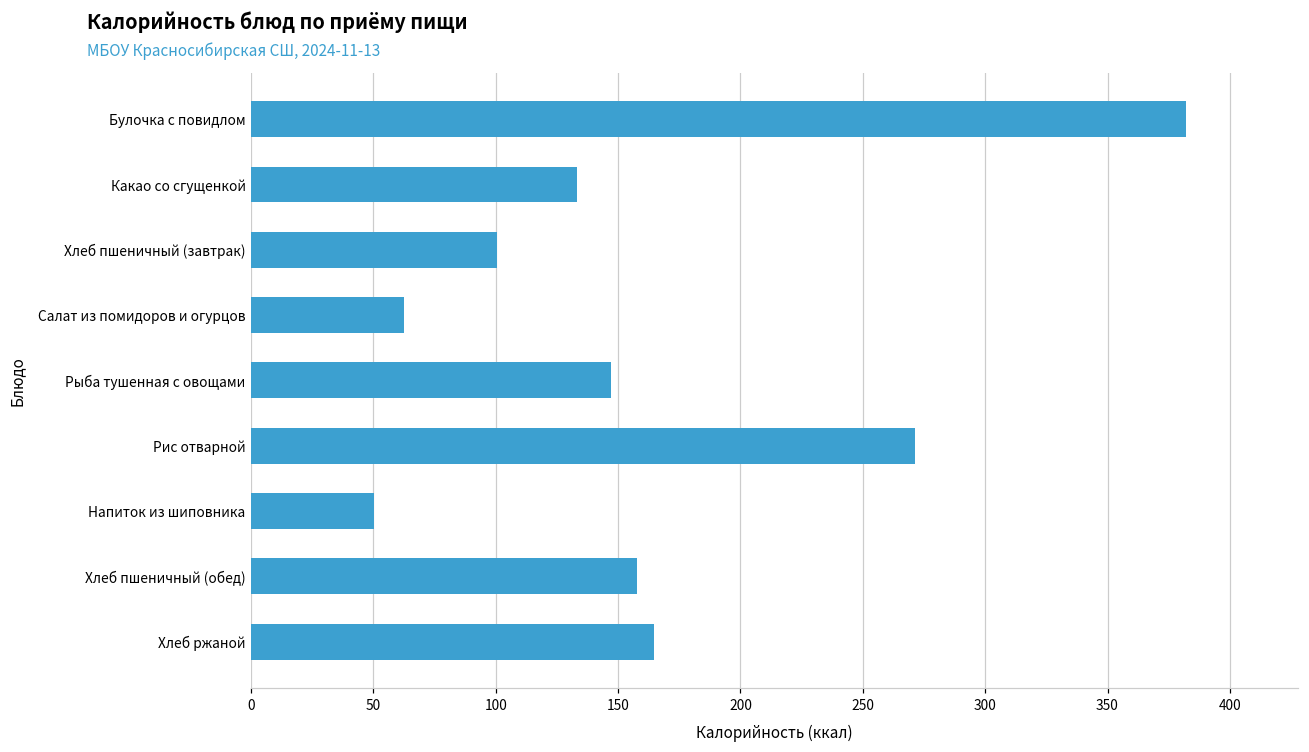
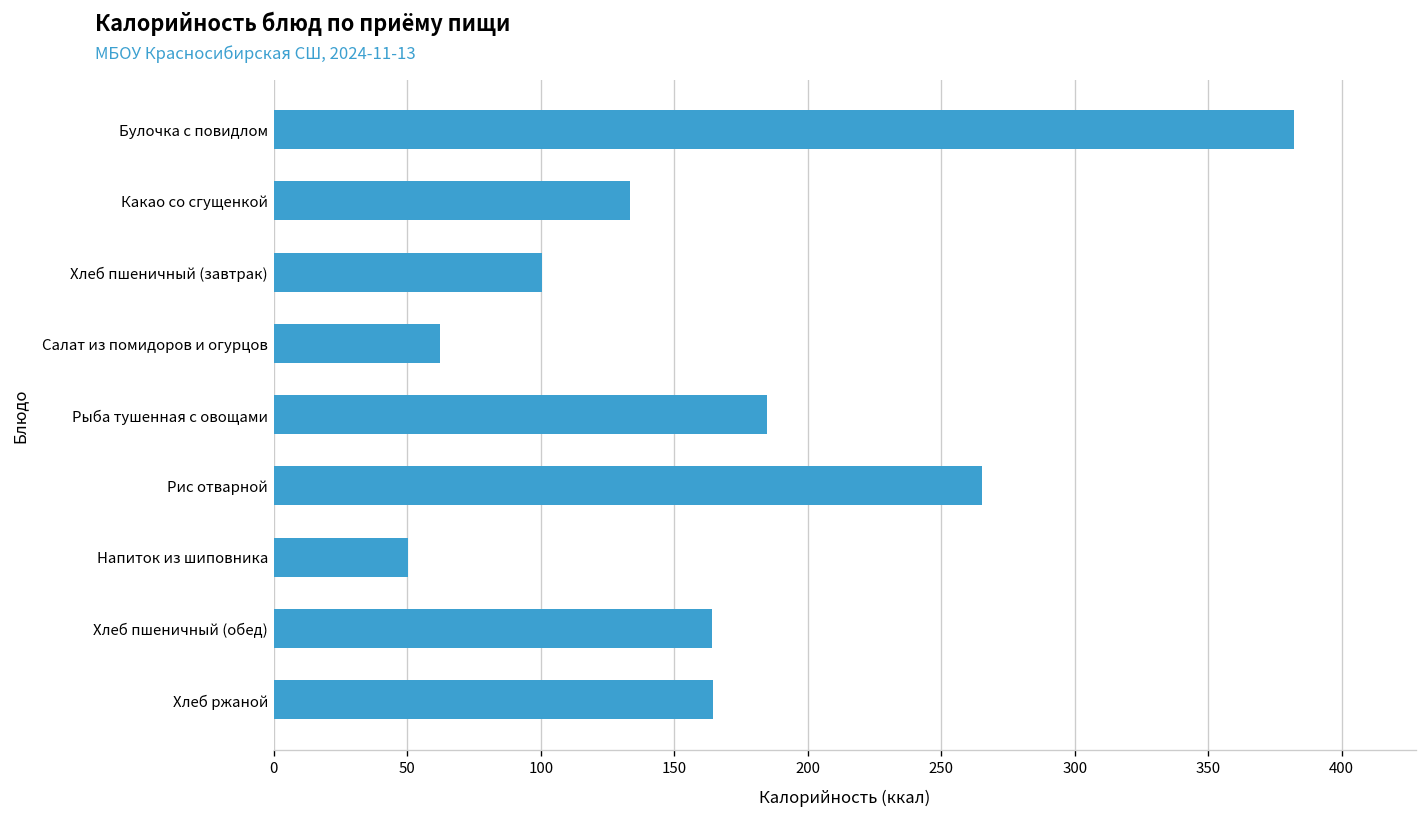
Рыба тушенная с овощами: 147 -> 185
Рис отварной: 271 -> 265
Хлеб пшеничный (обед): 158 -> 164
